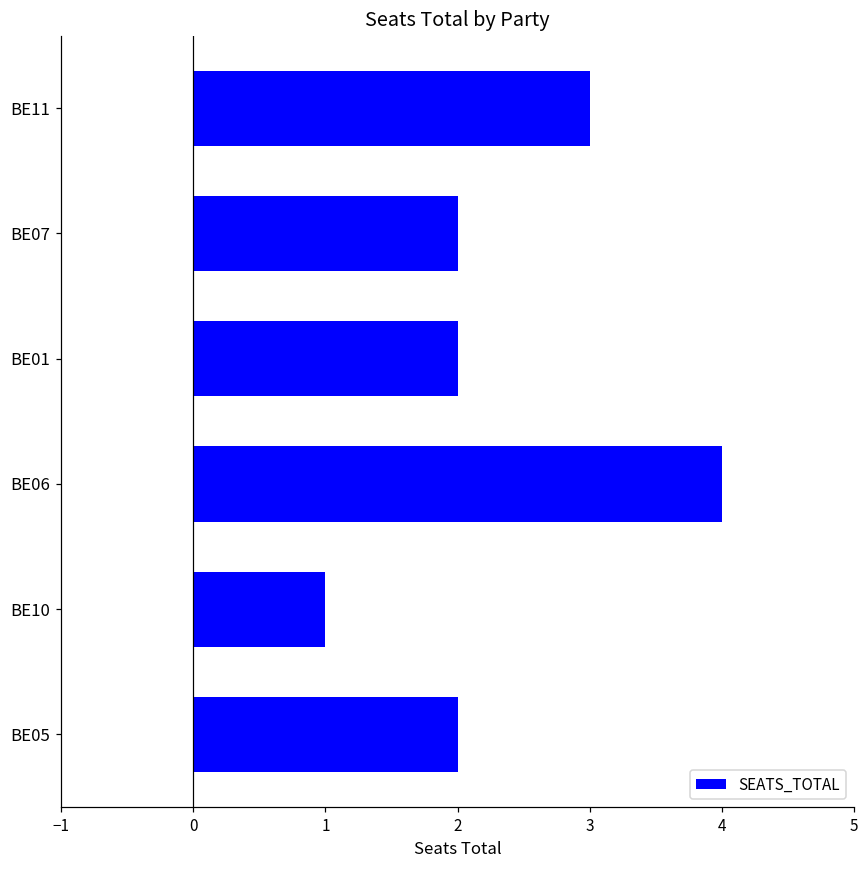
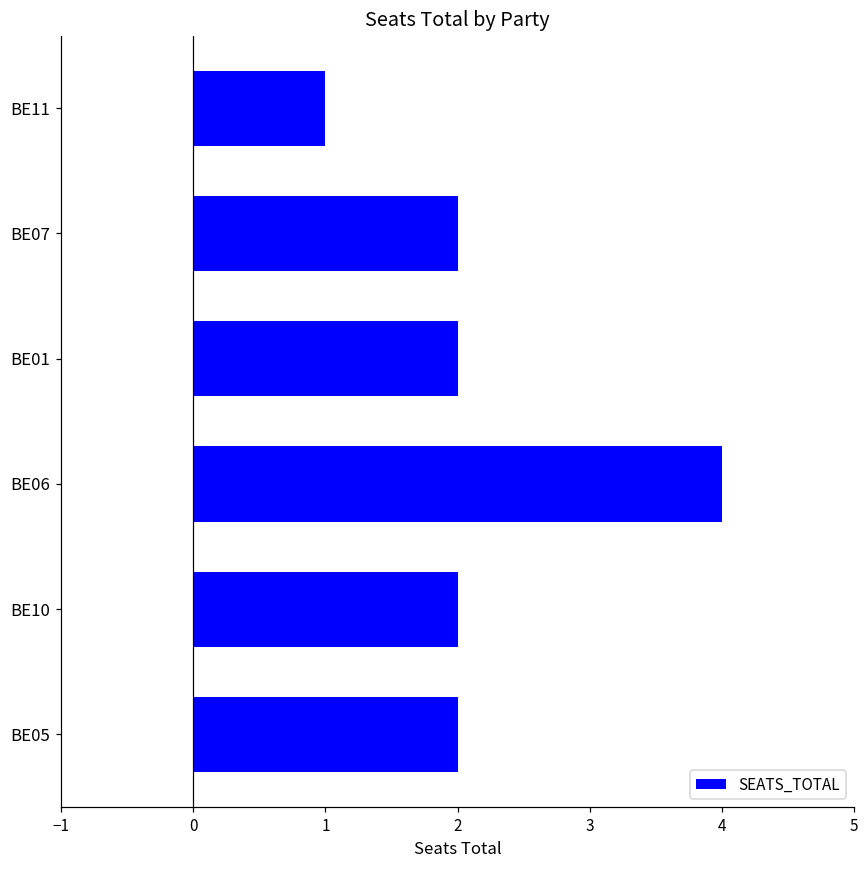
BE11: 3 -> 1
BE10: 1 -> 2
